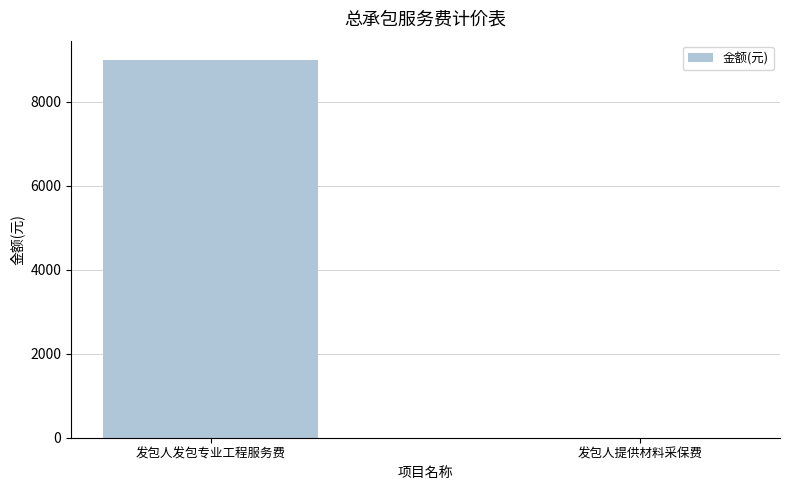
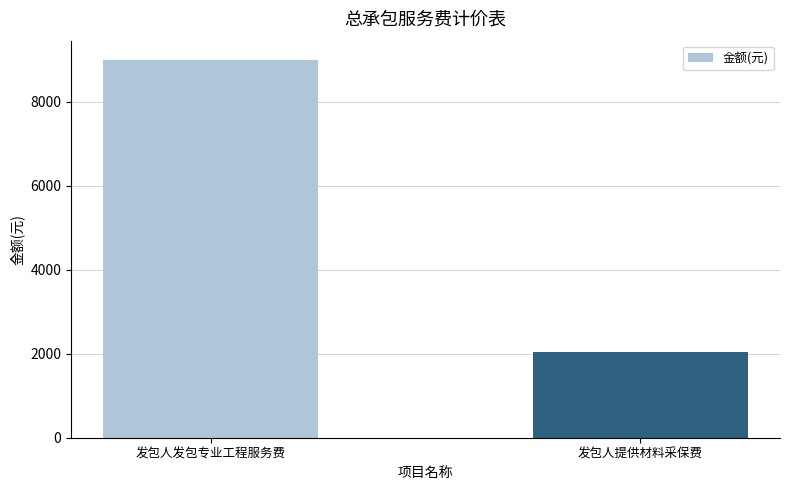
发包人提供材料采保费: 0 -> 2100
